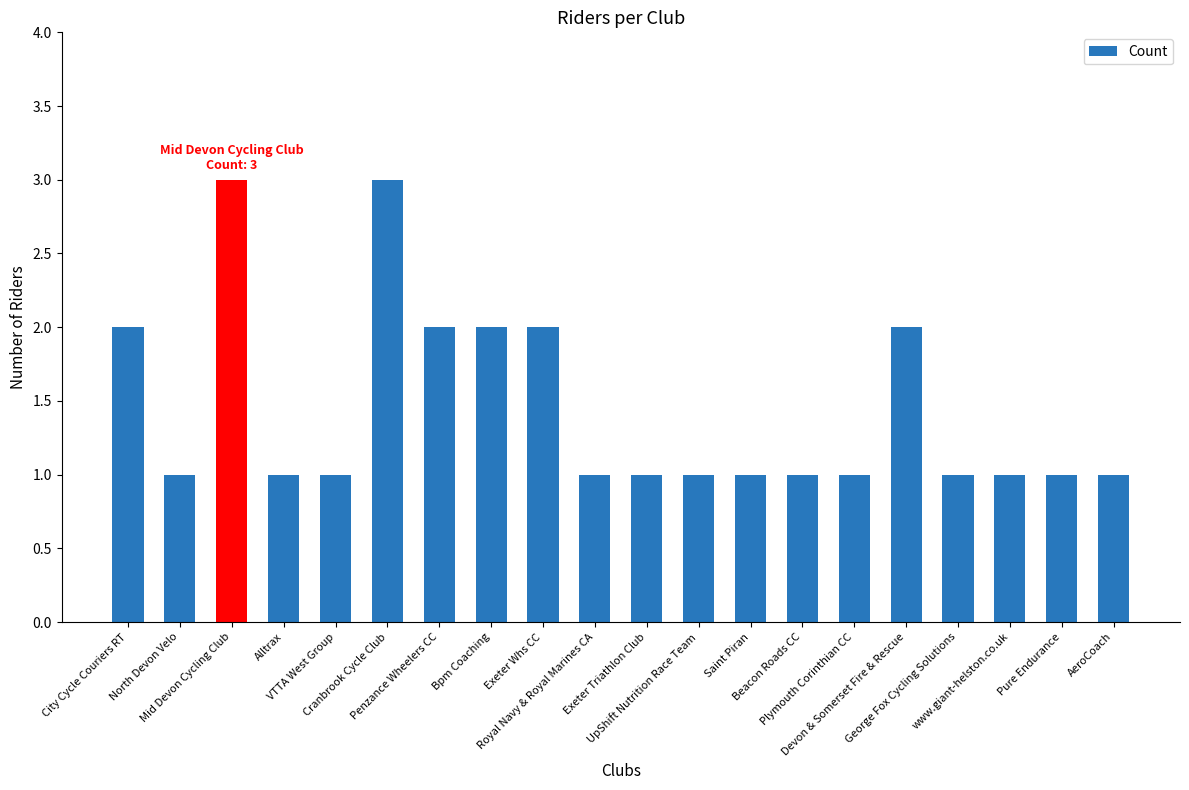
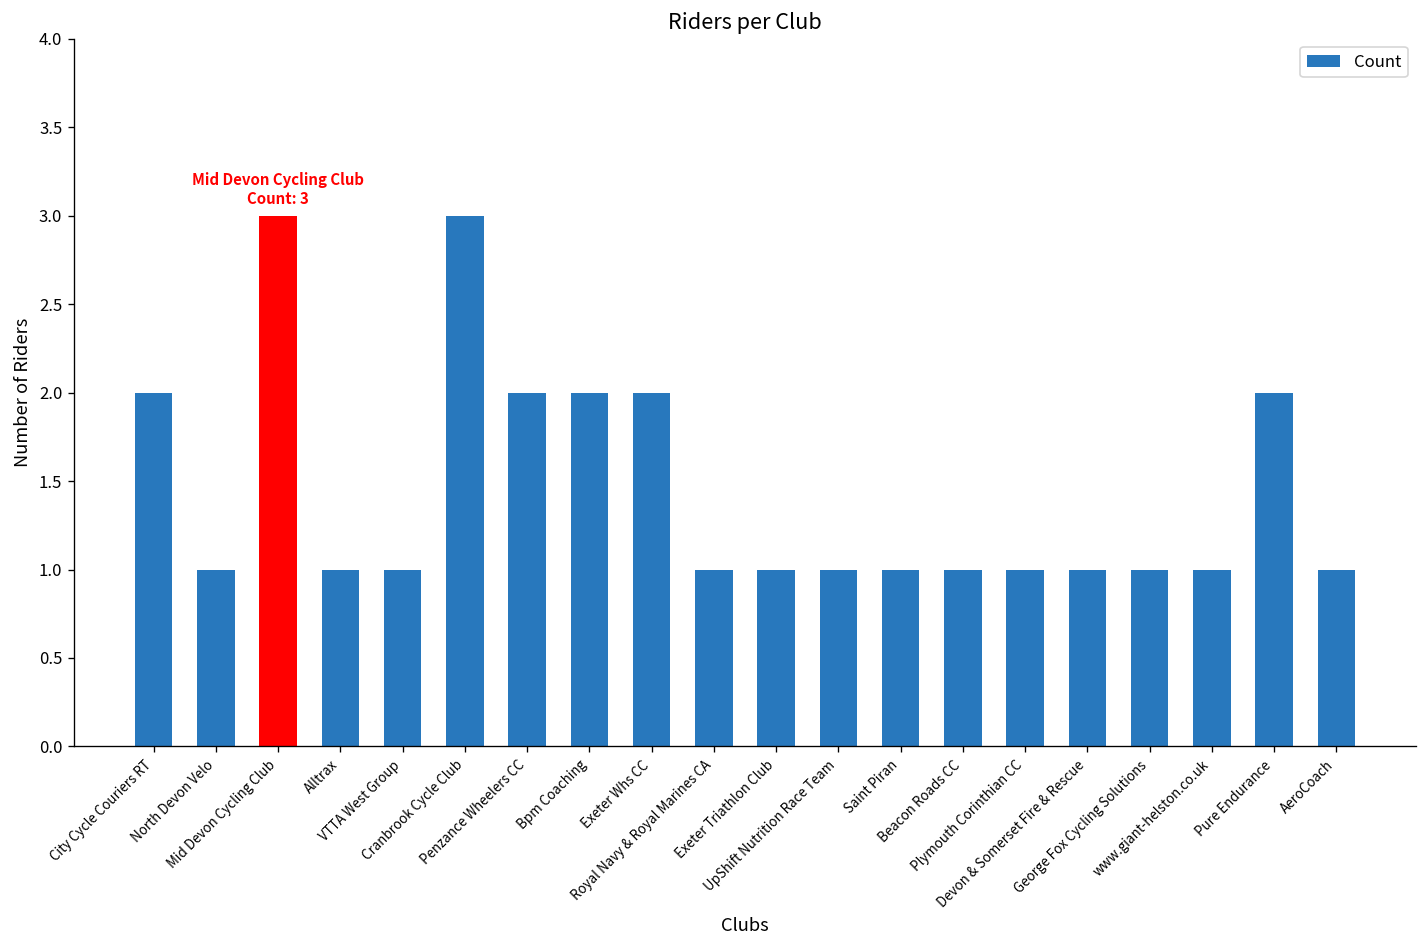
Devon & Somerset Fire & Rescue: 2 -> 1
Pure Endurance: 1 -> 2
